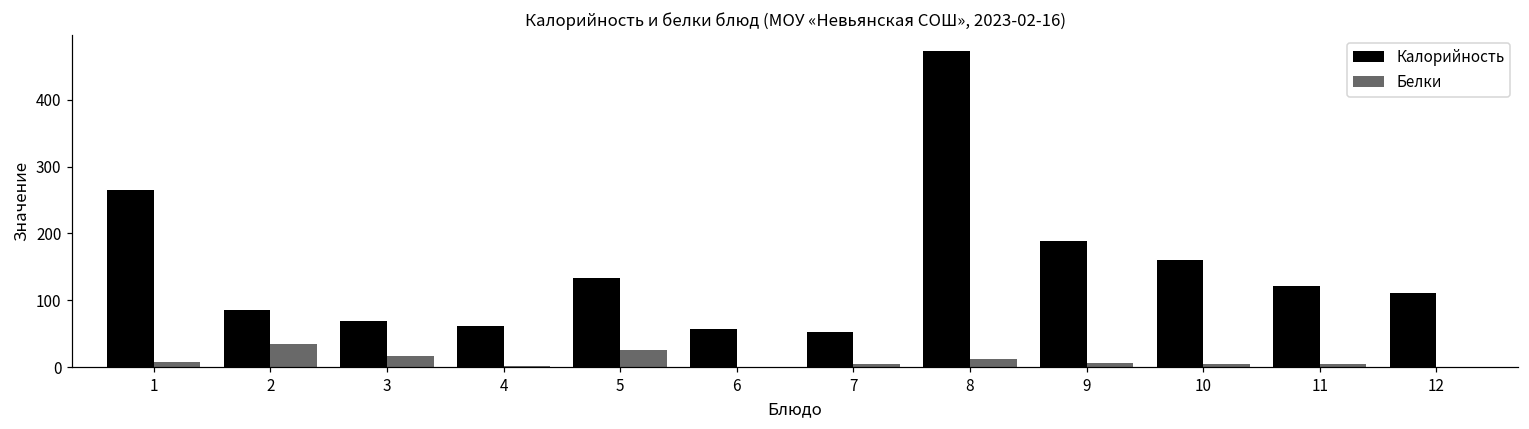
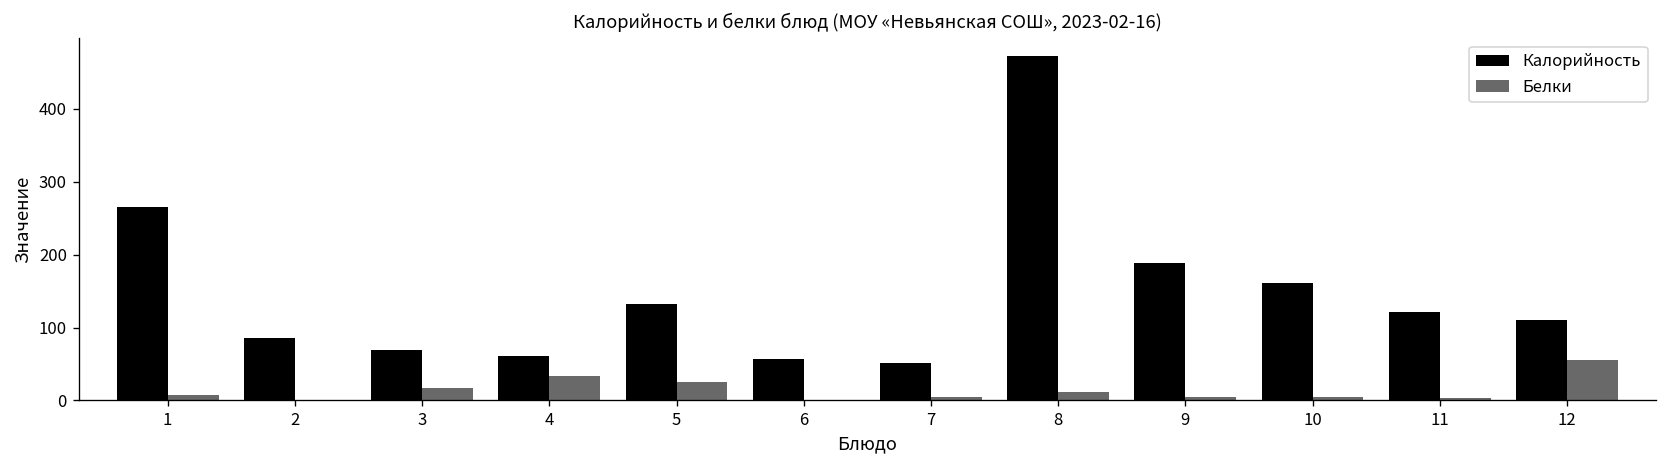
Белки, 2: 30 -> 0
Белки, 4: 0 -> 30
Белки, 12: 0 -> 60
